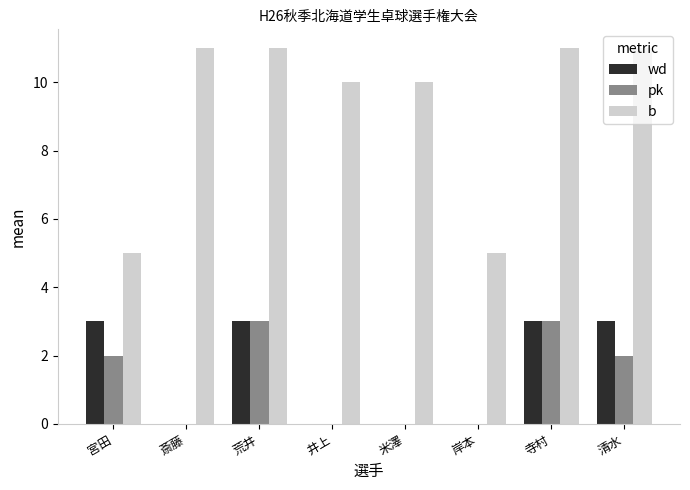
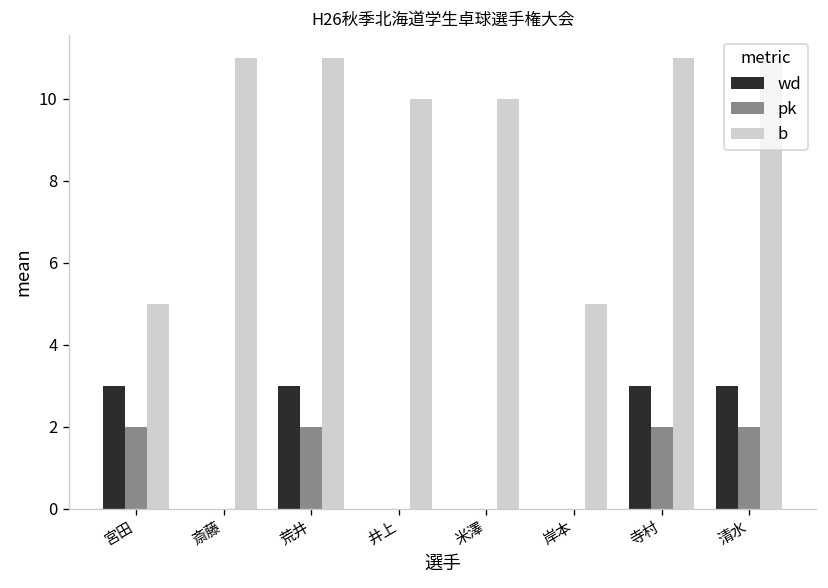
pk, 荒井: 3 -> 2
pk, 寺村: 3 -> 2
